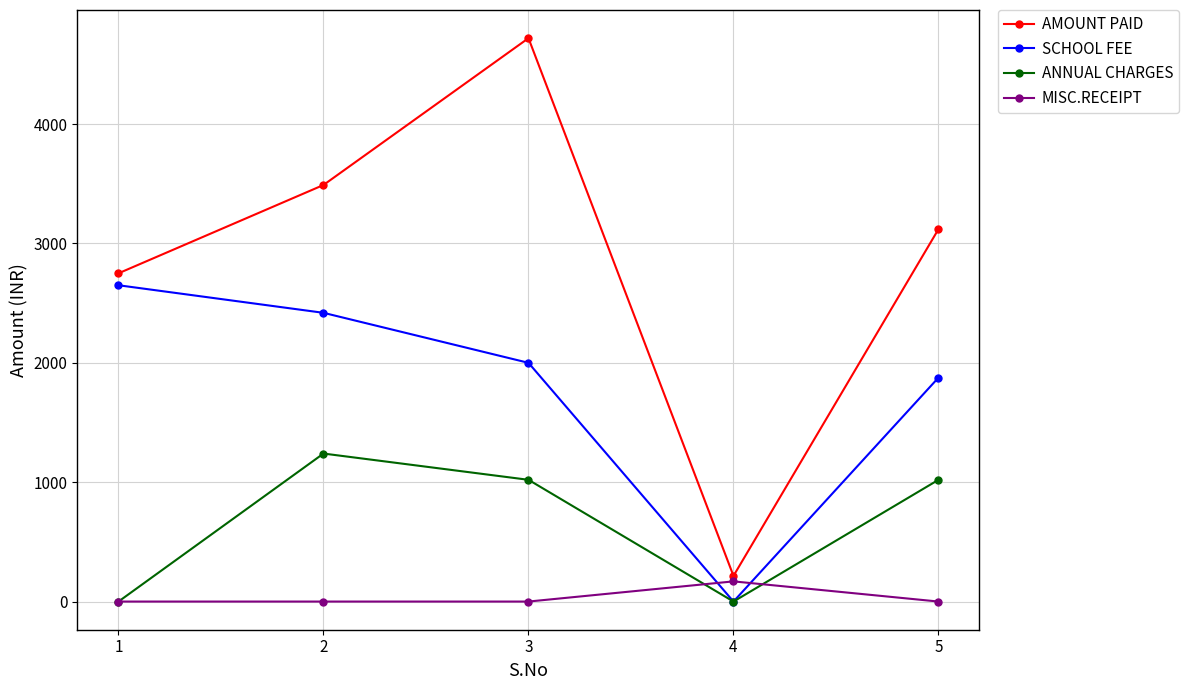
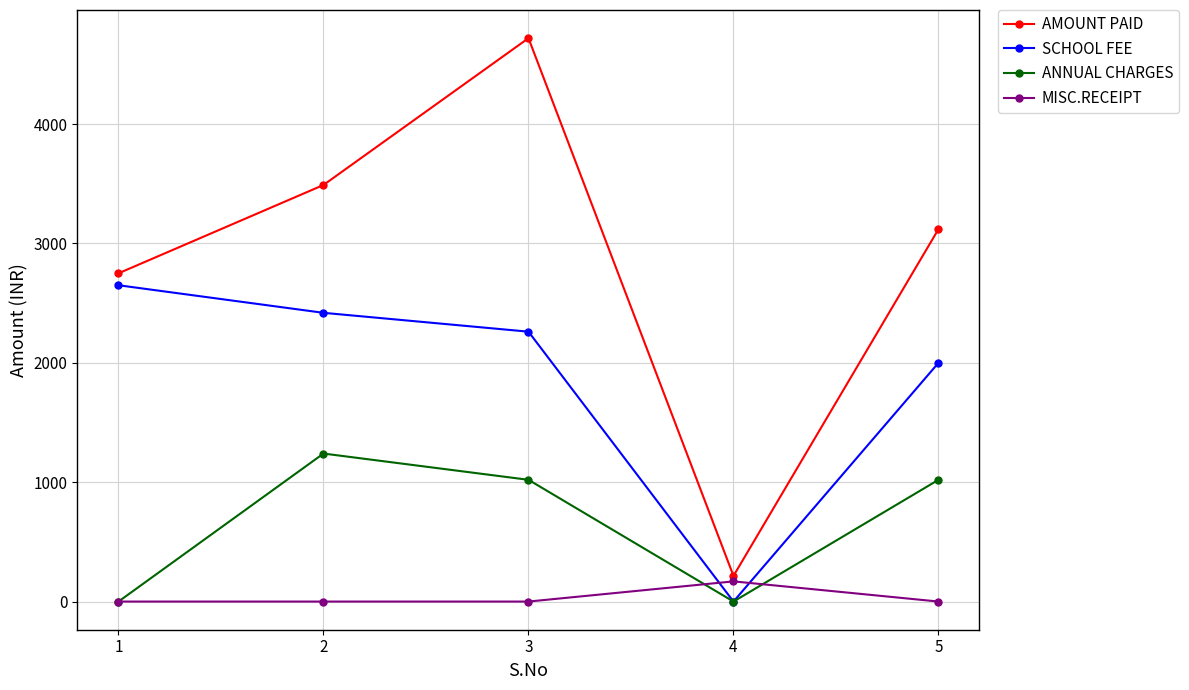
SCHOOL FEE, 3: 2000 -> 2260
SCHOOL FEE, 5: 1880 -> 2000
